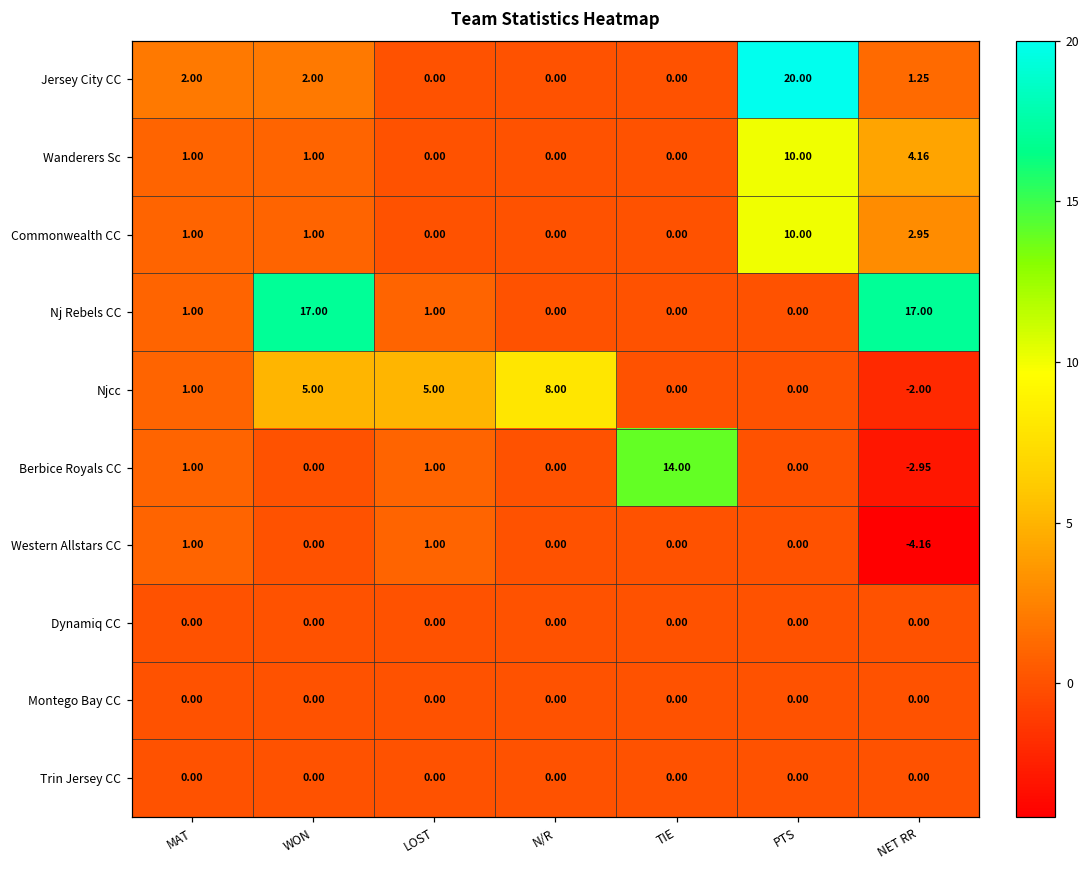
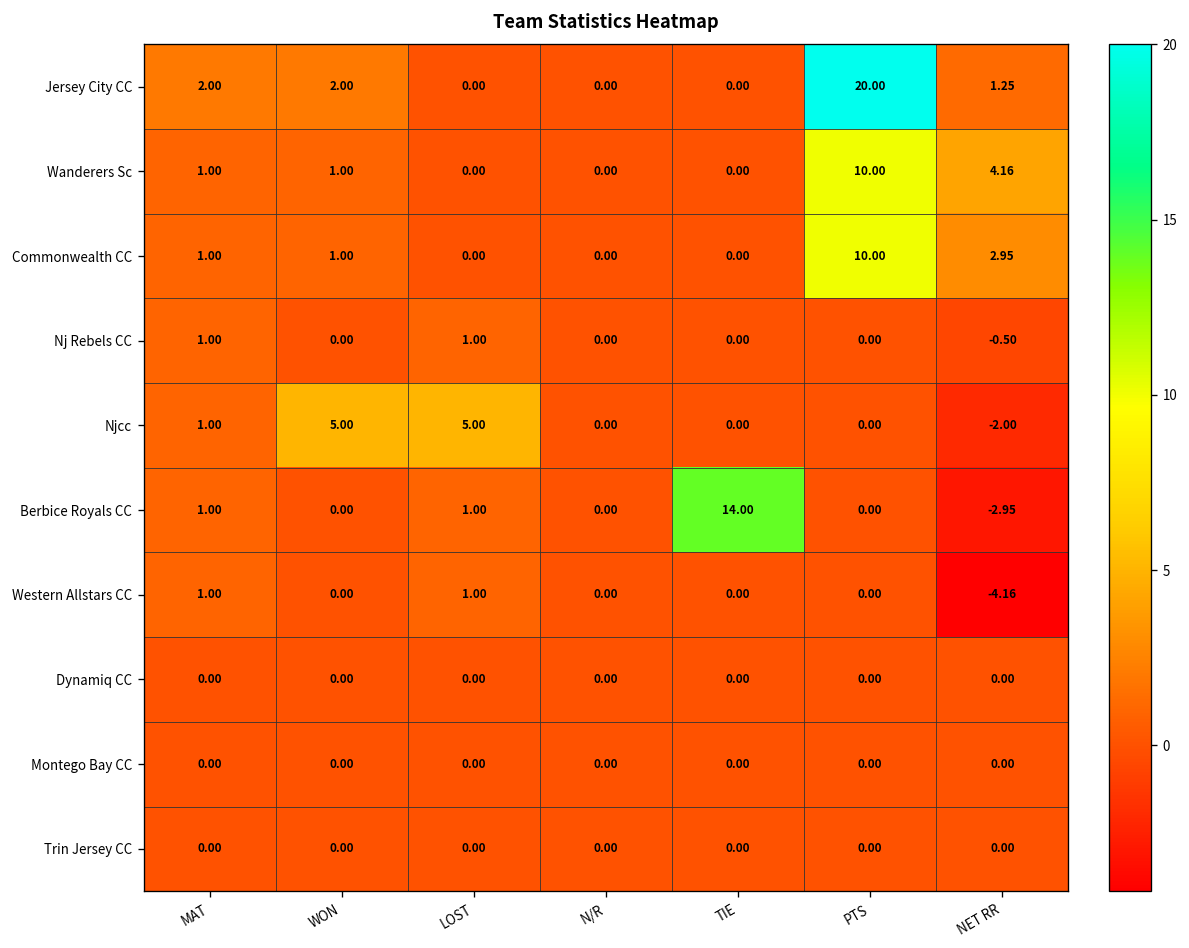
Nj Rebels CC, WON: 17.00 -> 0.00
Nj Rebels CC, NET RR: 17.00 -> -0.50
Njcc, N/R: 8.00 -> 0.00
